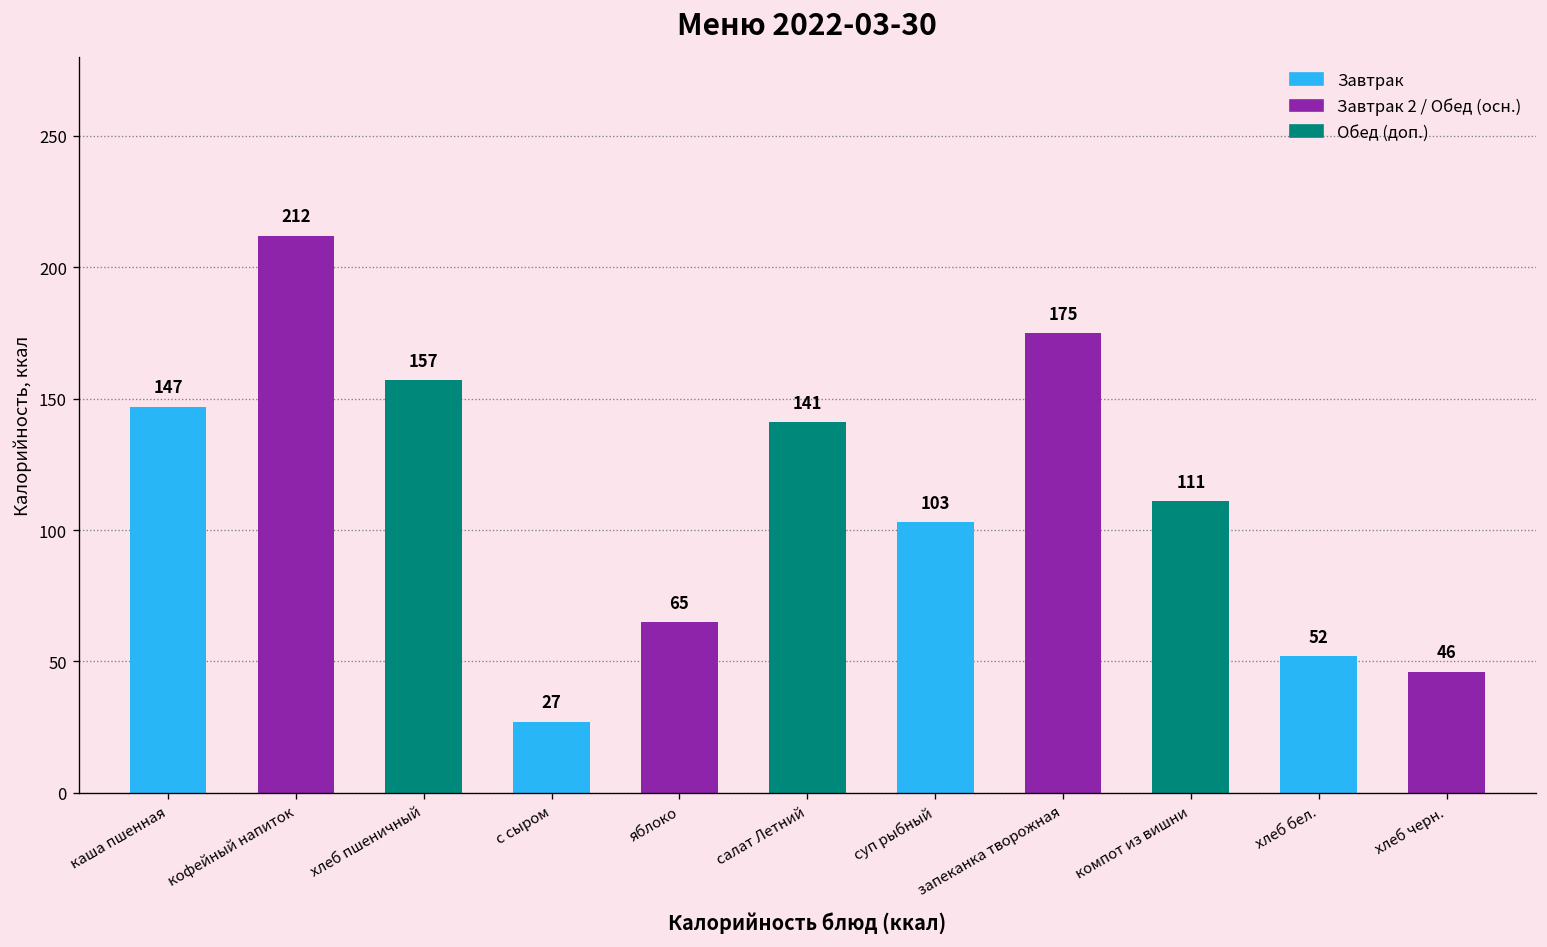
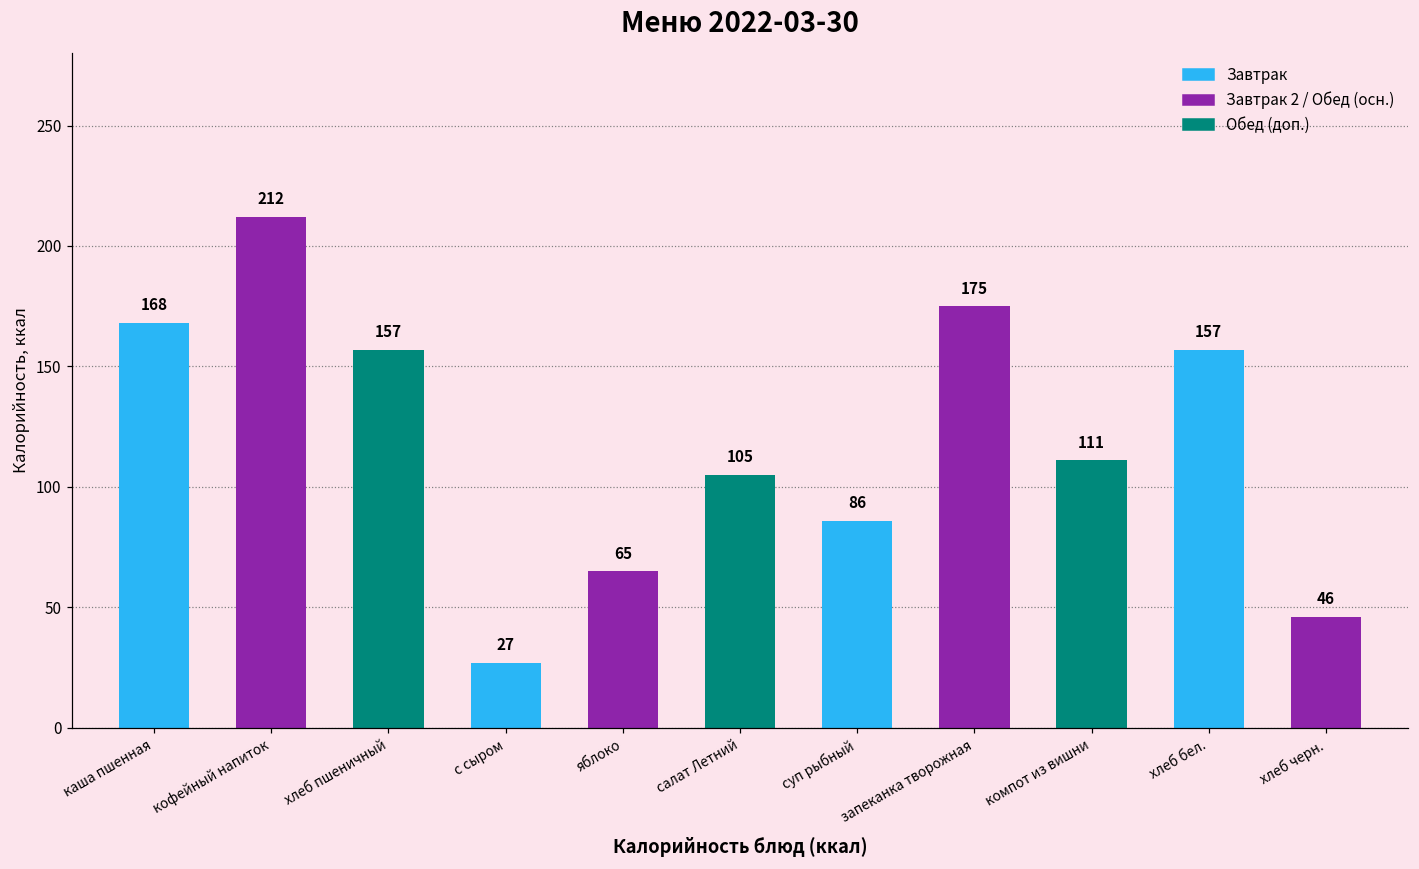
каша пшенная: 147 -> 168
салат Летний: 141 -> 105
суп рыбный: 103 -> 86
хлеб бел.: 52 -> 157
